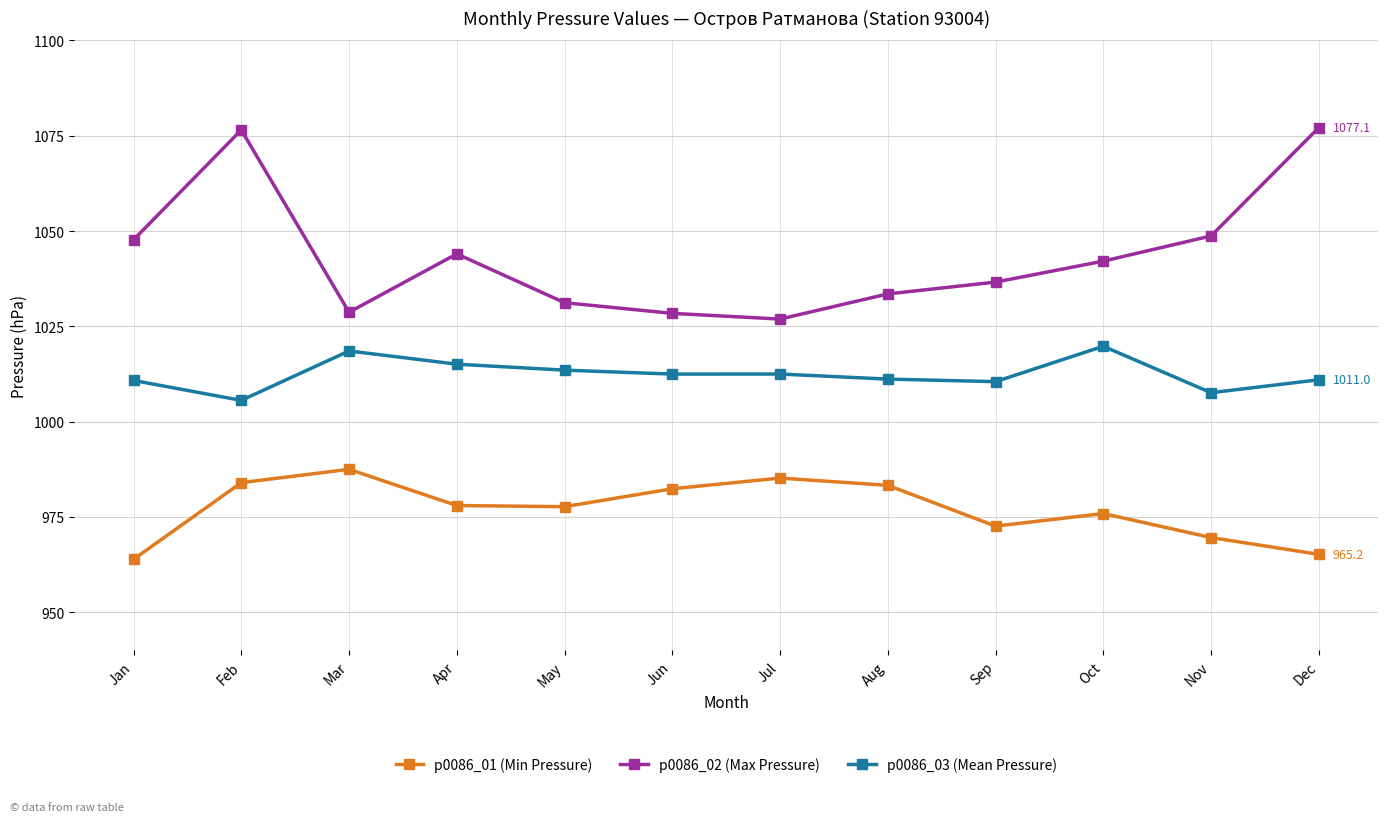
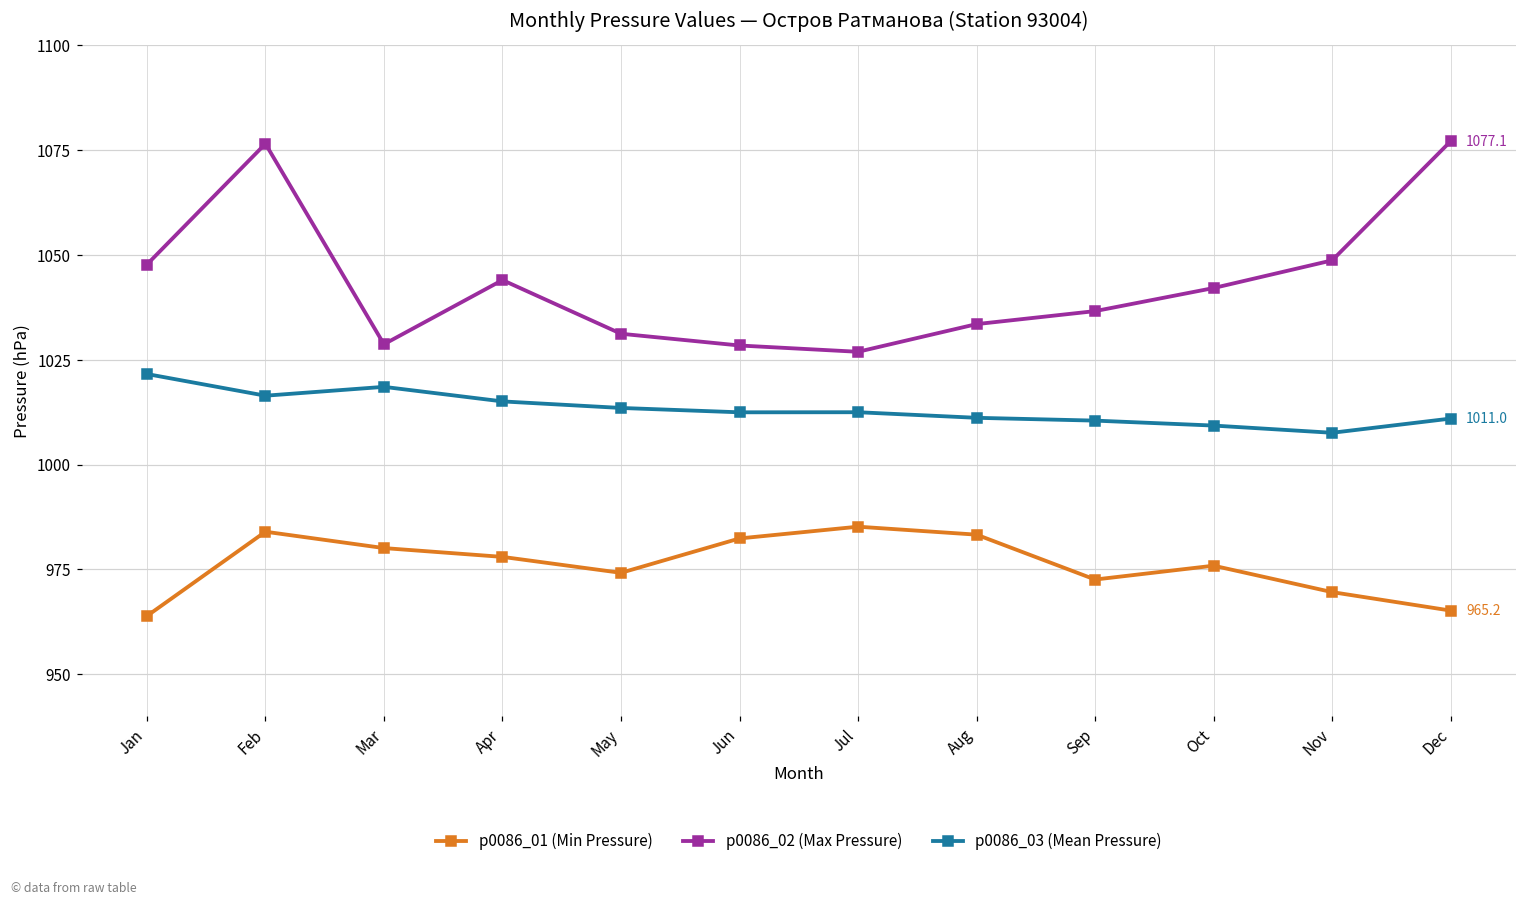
p0086_03 (Mean Pressure), Jan: 1011 -> 1022
p0086_03 (Mean Pressure), Feb: 1006 -> 1016
p0086_01 (Min Pressure), Mar: 988 -> 980
p0086_01 (Min Pressure), May: 978 -> 974
p0086_03 (Mean Pressure), Oct: 1020 -> 1009
